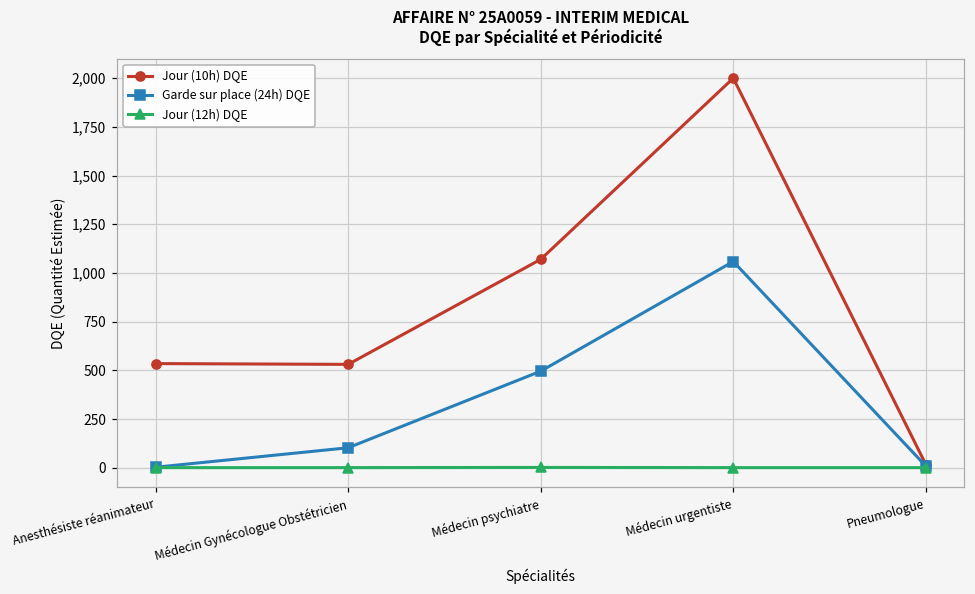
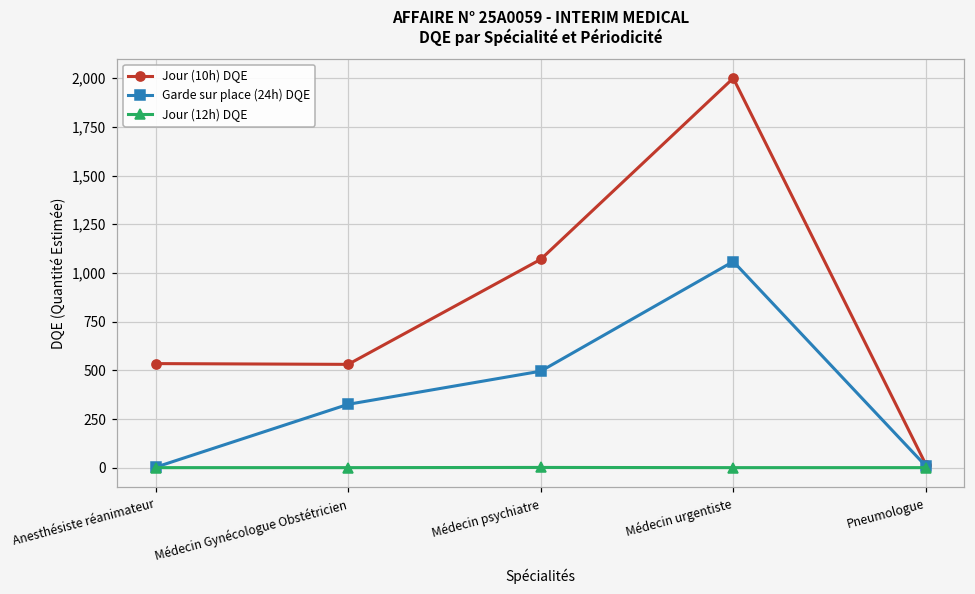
Garde sur place (24h) DQE, Médecin Gynécologue Obstétricien: 100 -> 330
